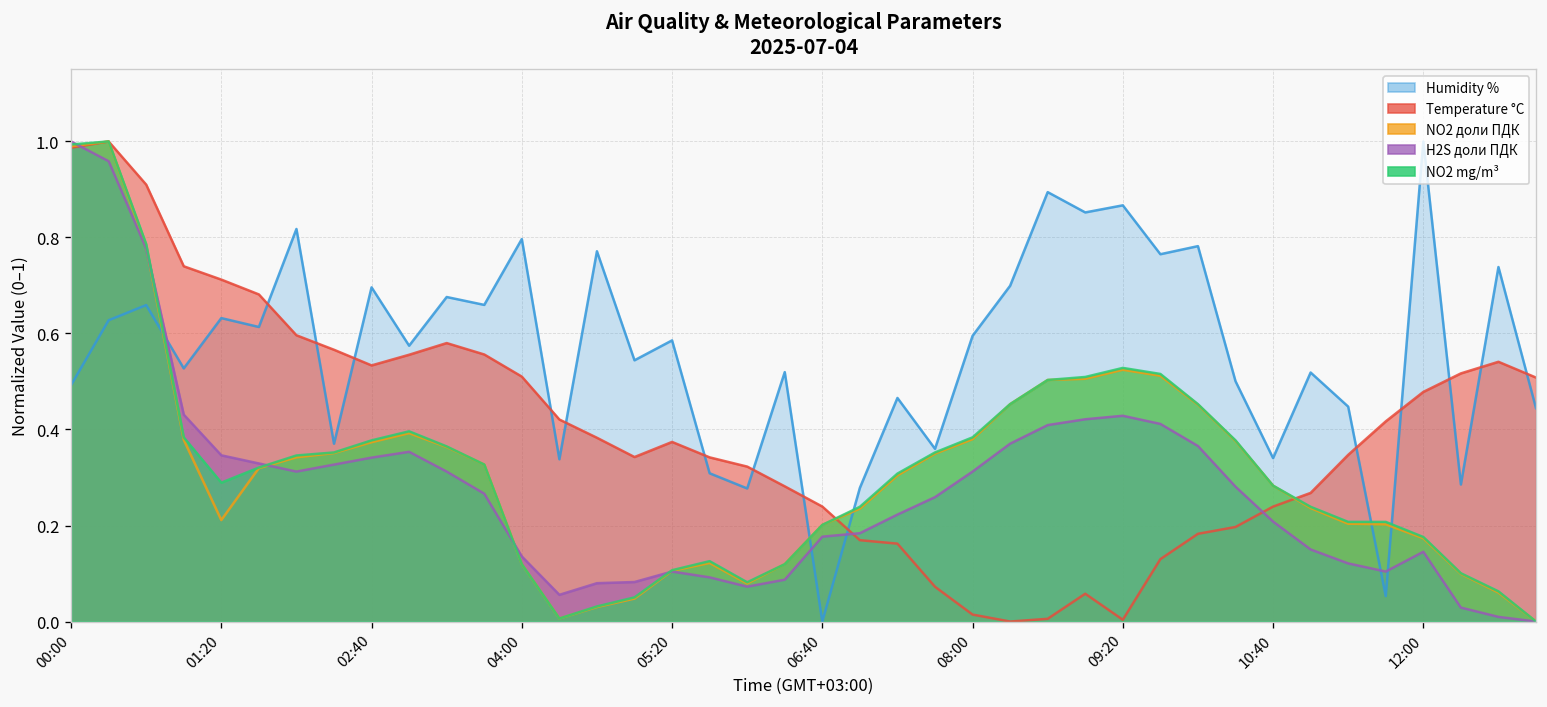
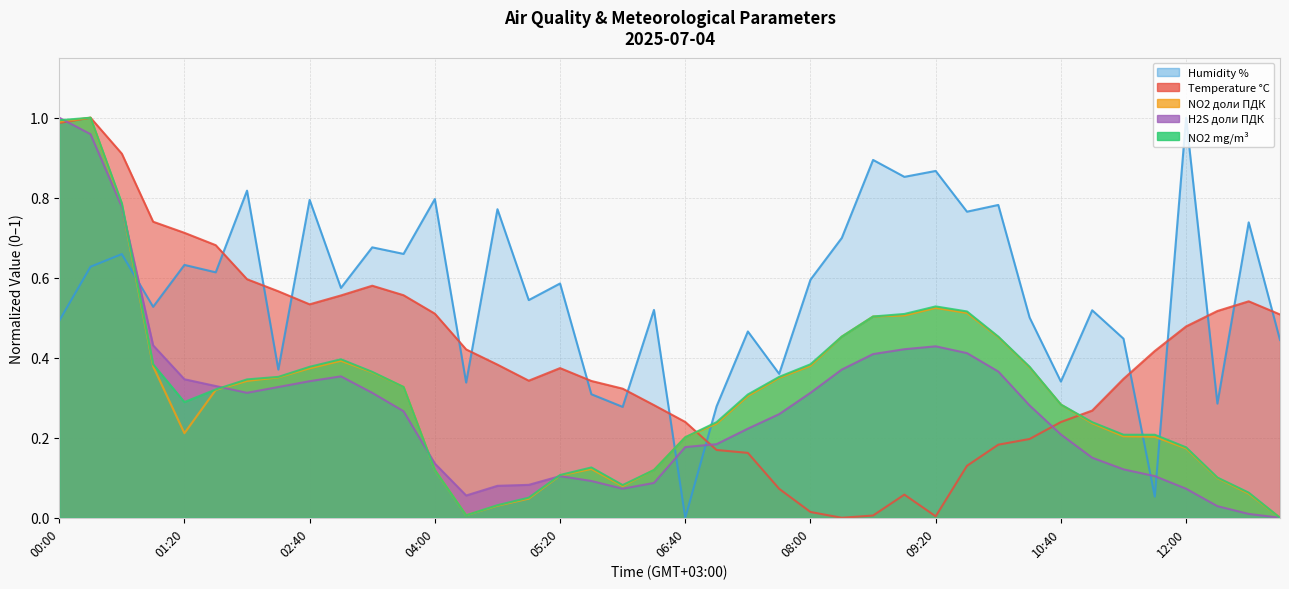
Humidity %, 02:40: 0.70 -> 0.79
H2S доли ПДК, 12:00: 0.15 -> 0.07
